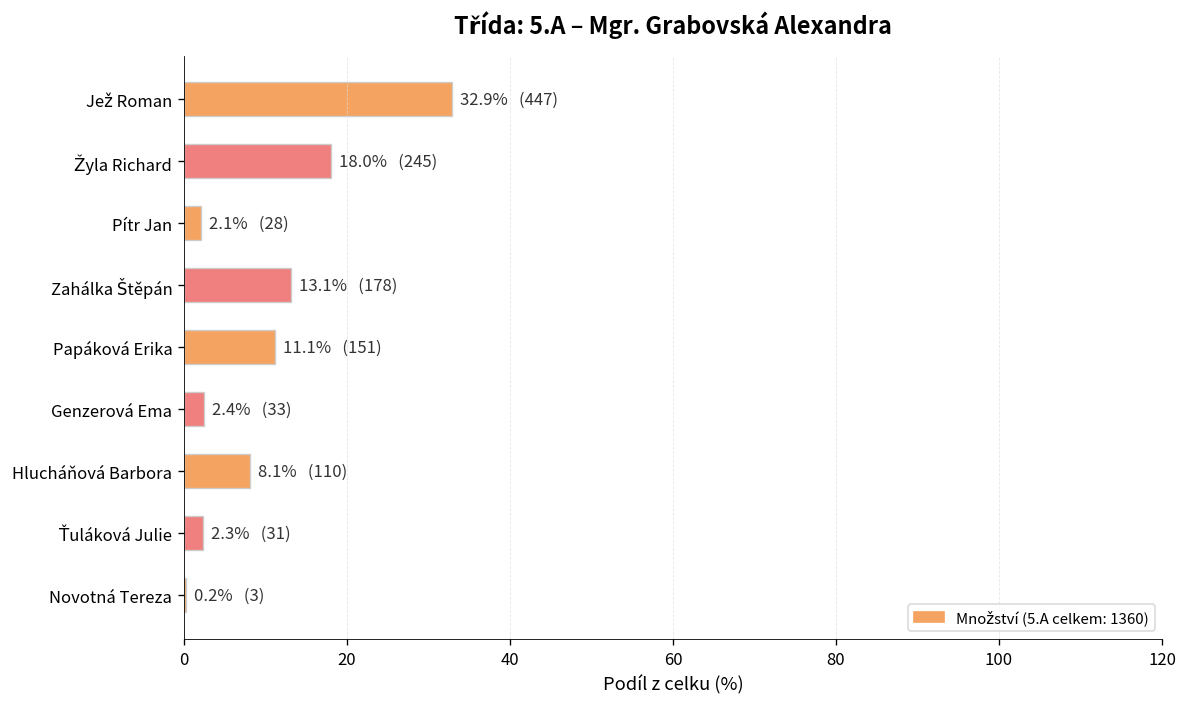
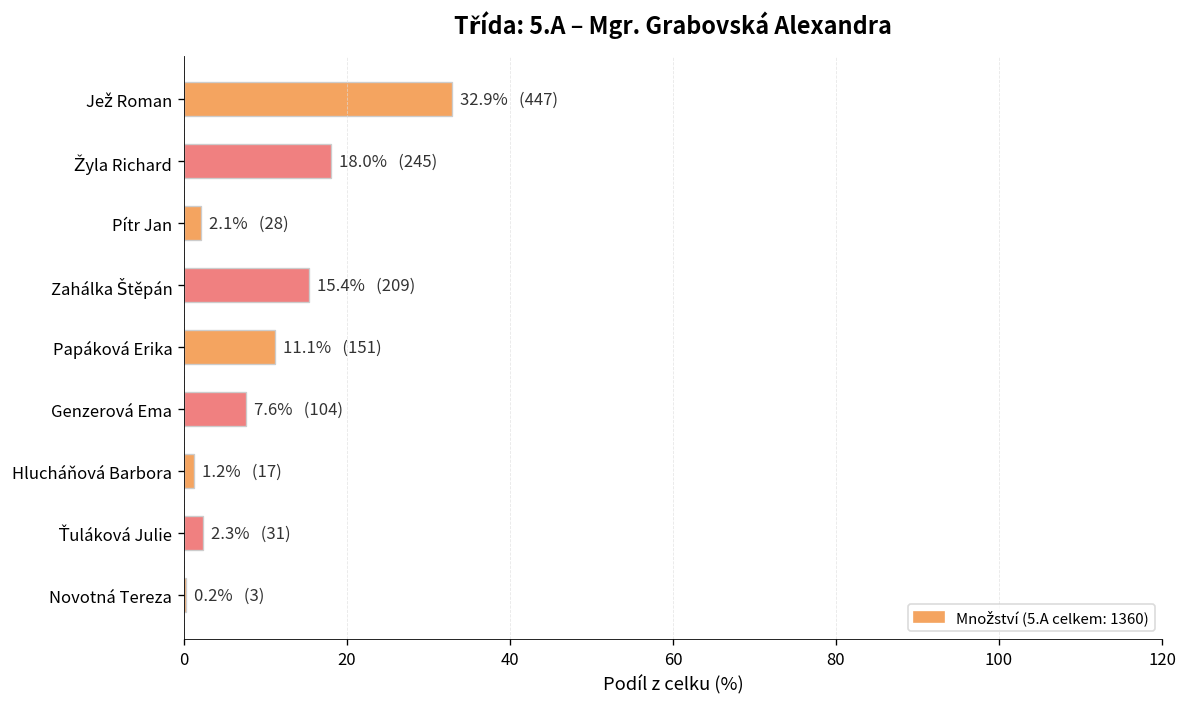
Zahálka Štěpán: 13.1% (178) -> 15.4% (209)
Genzerová Ema: 2.4% (33) -> 7.6% (104)
Hlucháňová Barbora: 8.1% (110) -> 1.2% (17)
